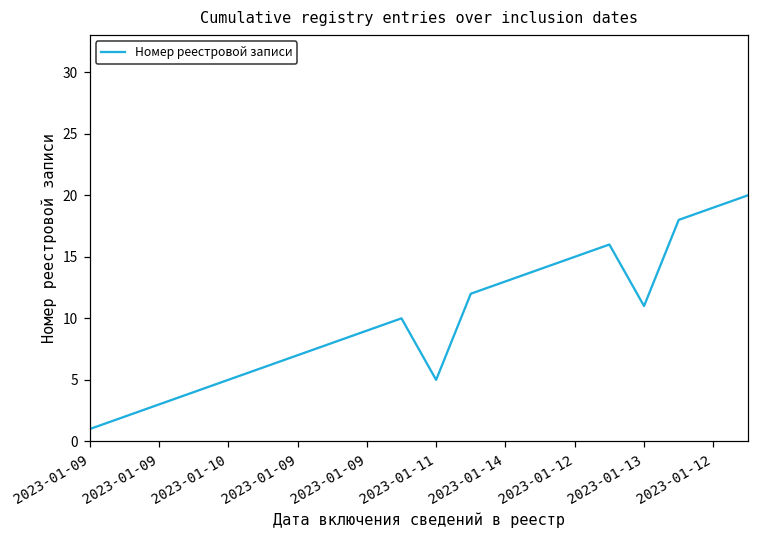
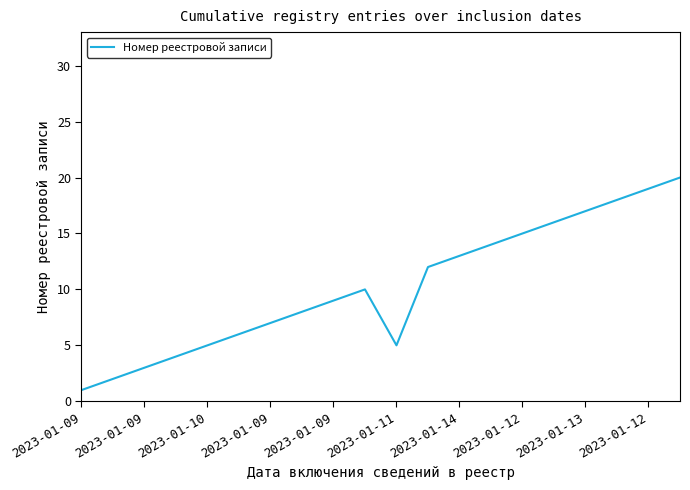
2023-01-13: 11 -> 17
